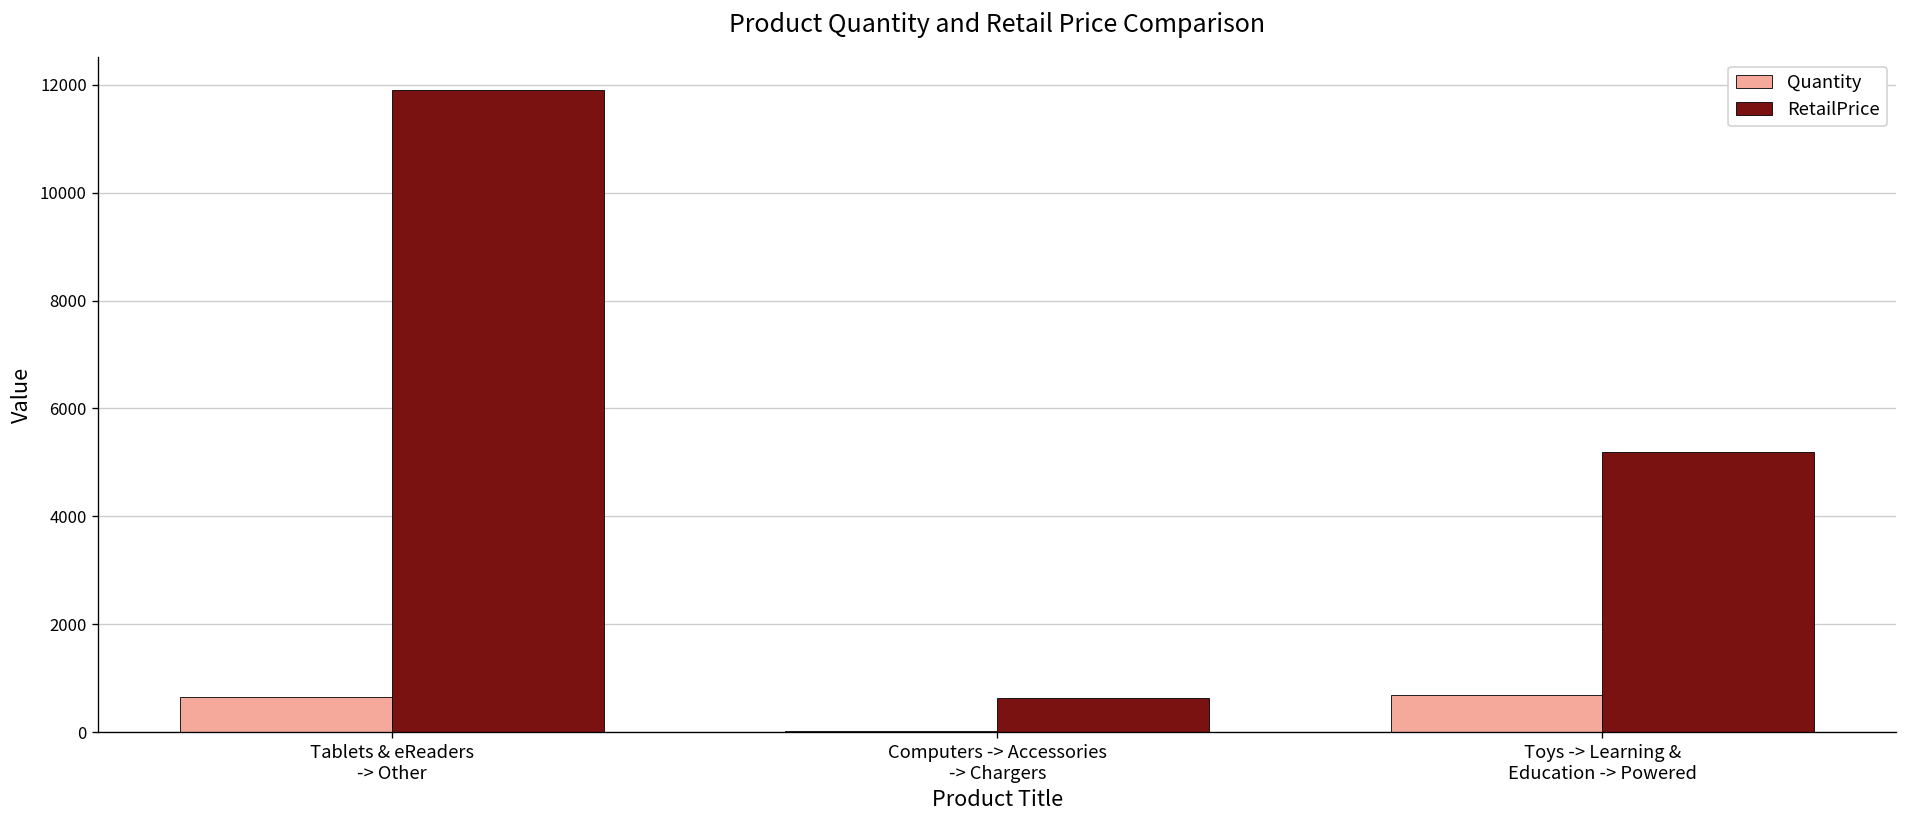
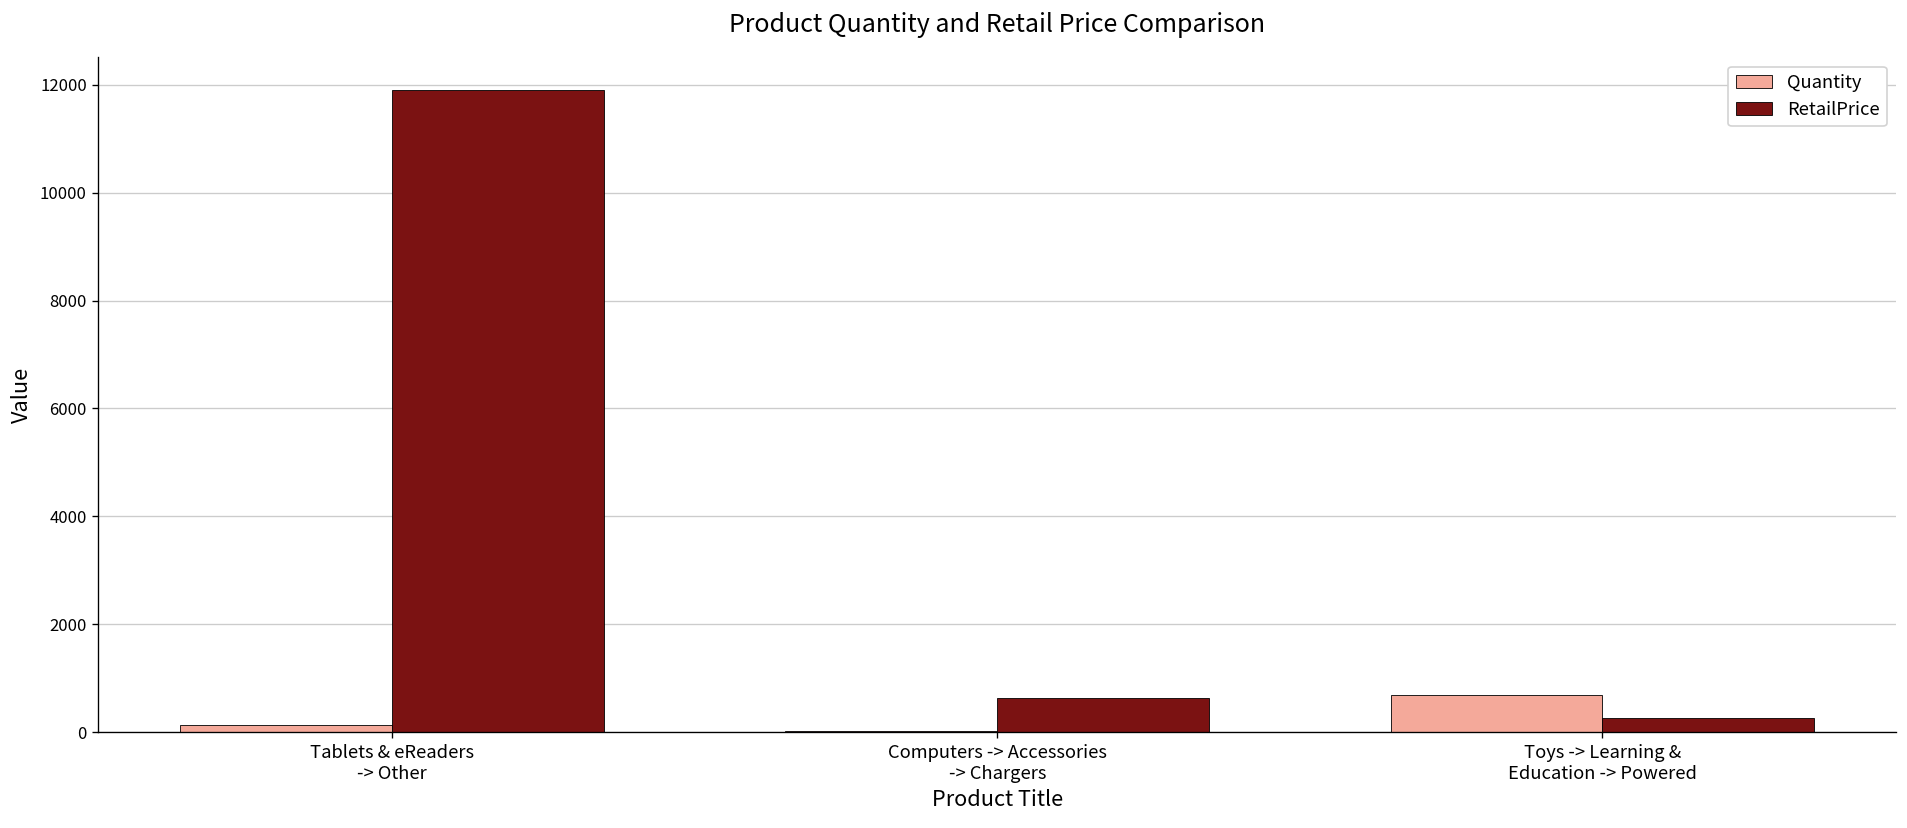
Quantity, Tablets & eReaders -> Other: 700 -> 100
RetailPrice, Toys -> Learning & Education -> Powered: 5200 -> 300
